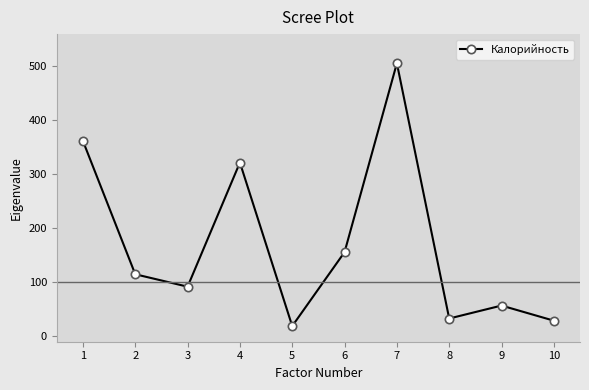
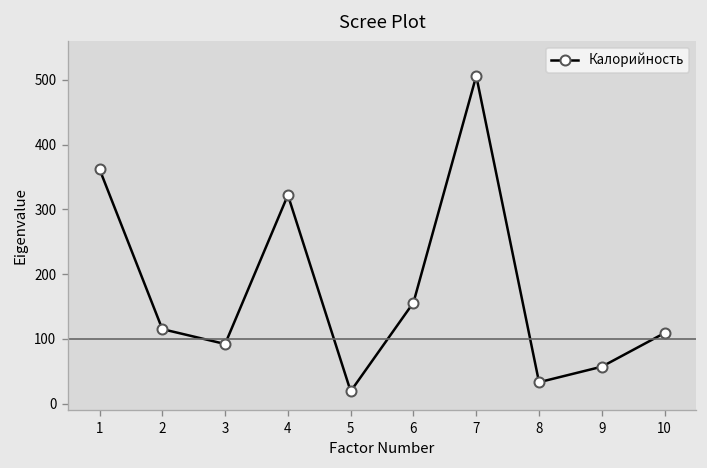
10: 30 -> 110
